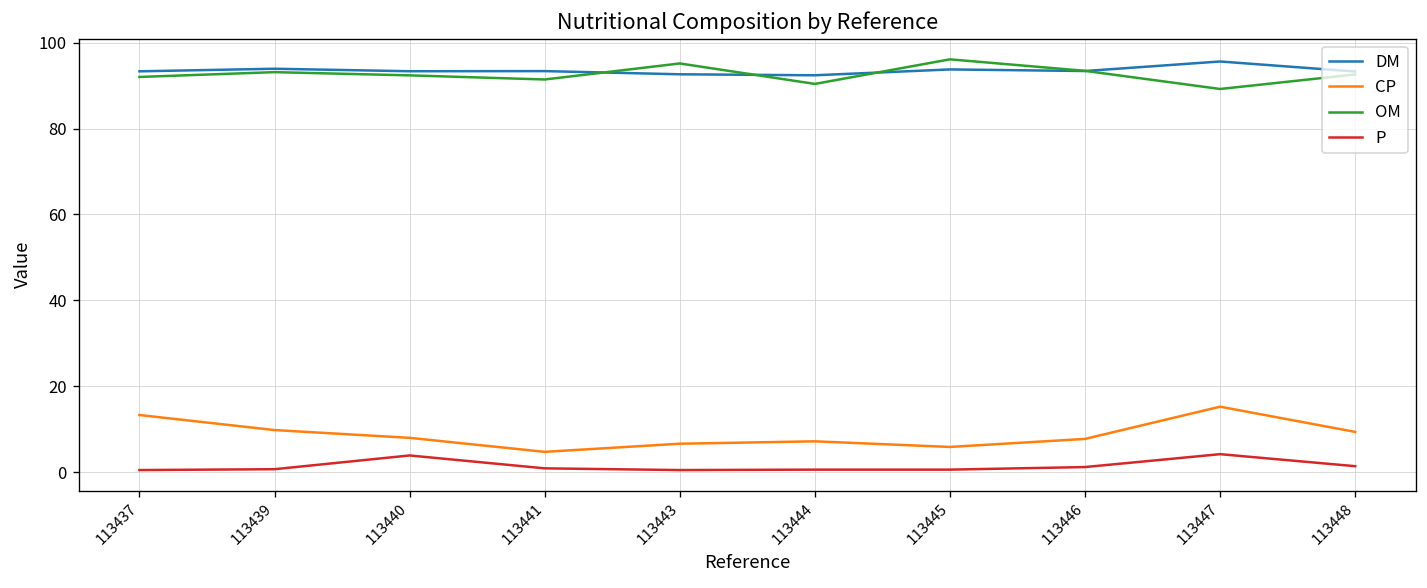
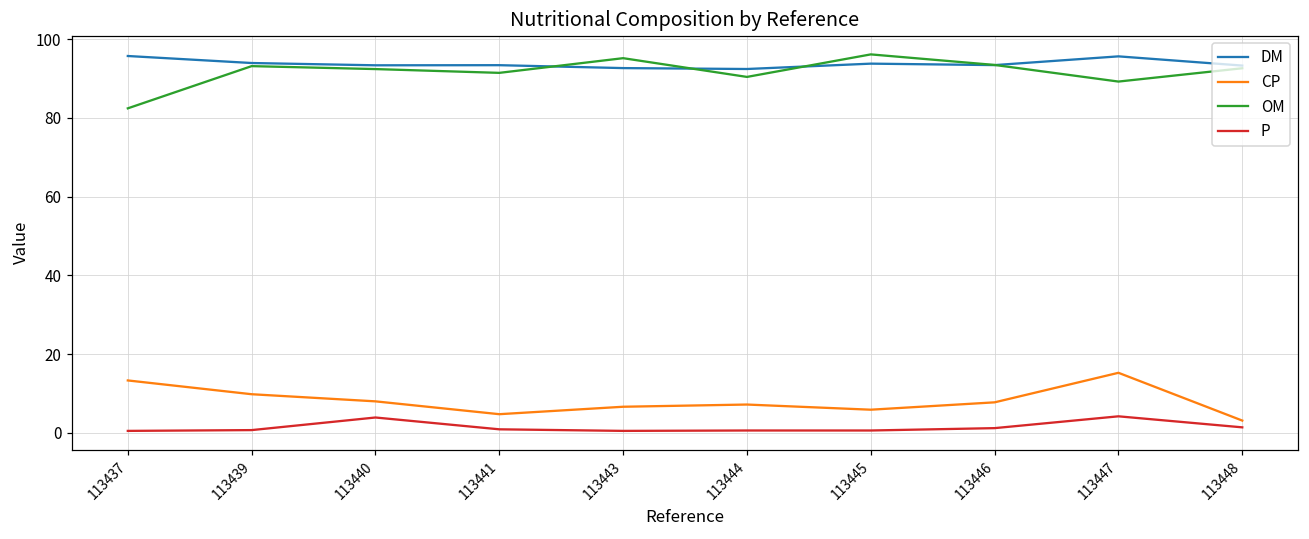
DM, 113437: 93 -> 96
OM, 113437: 92 -> 82
CP, 113448: 9 -> 3
